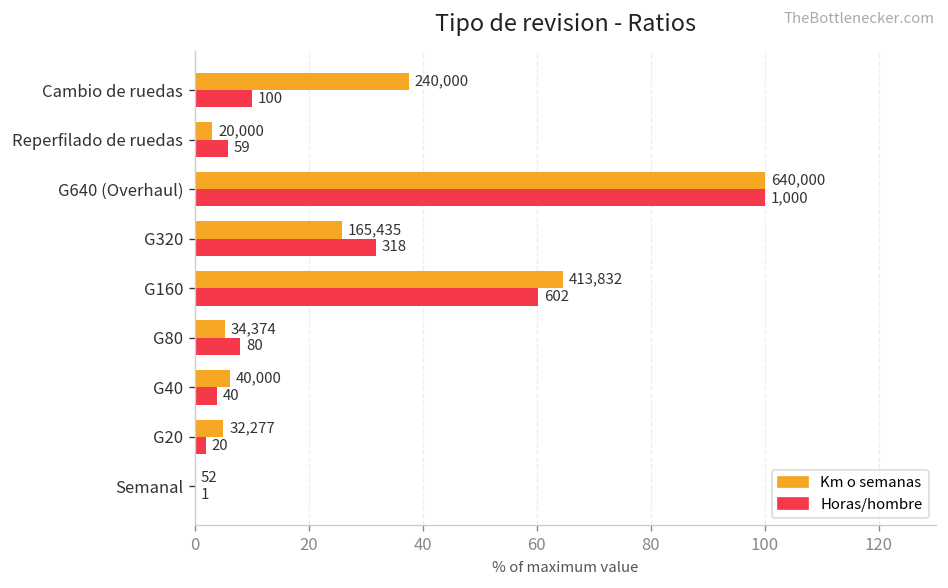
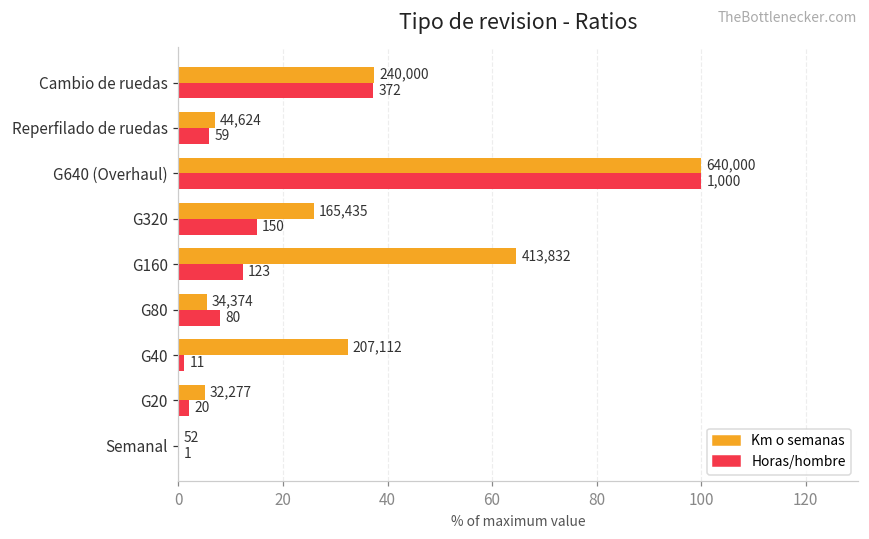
Horas/hombre, Cambio de ruedas: 100 -> 372
Km o semanas, Reperfilado de ruedas: 20,000 -> 44,624
Horas/hombre, G320: 318 -> 150
Horas/hombre, G160: 602 -> 123
Km o semanas, G40: 40,000 -> 207,112
Horas/hombre, G40: 40 -> 11
